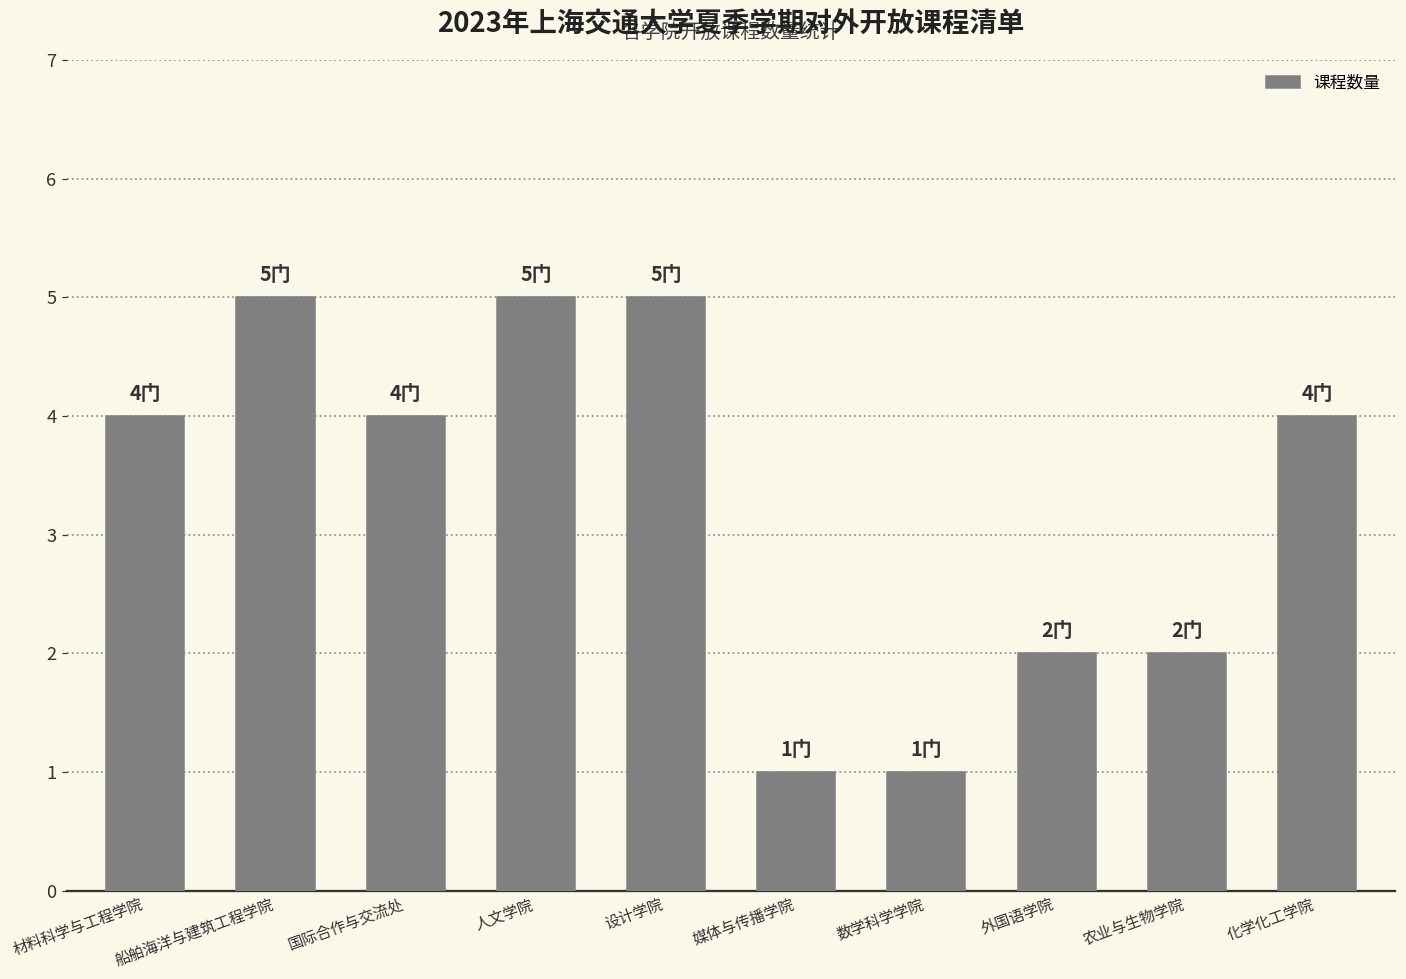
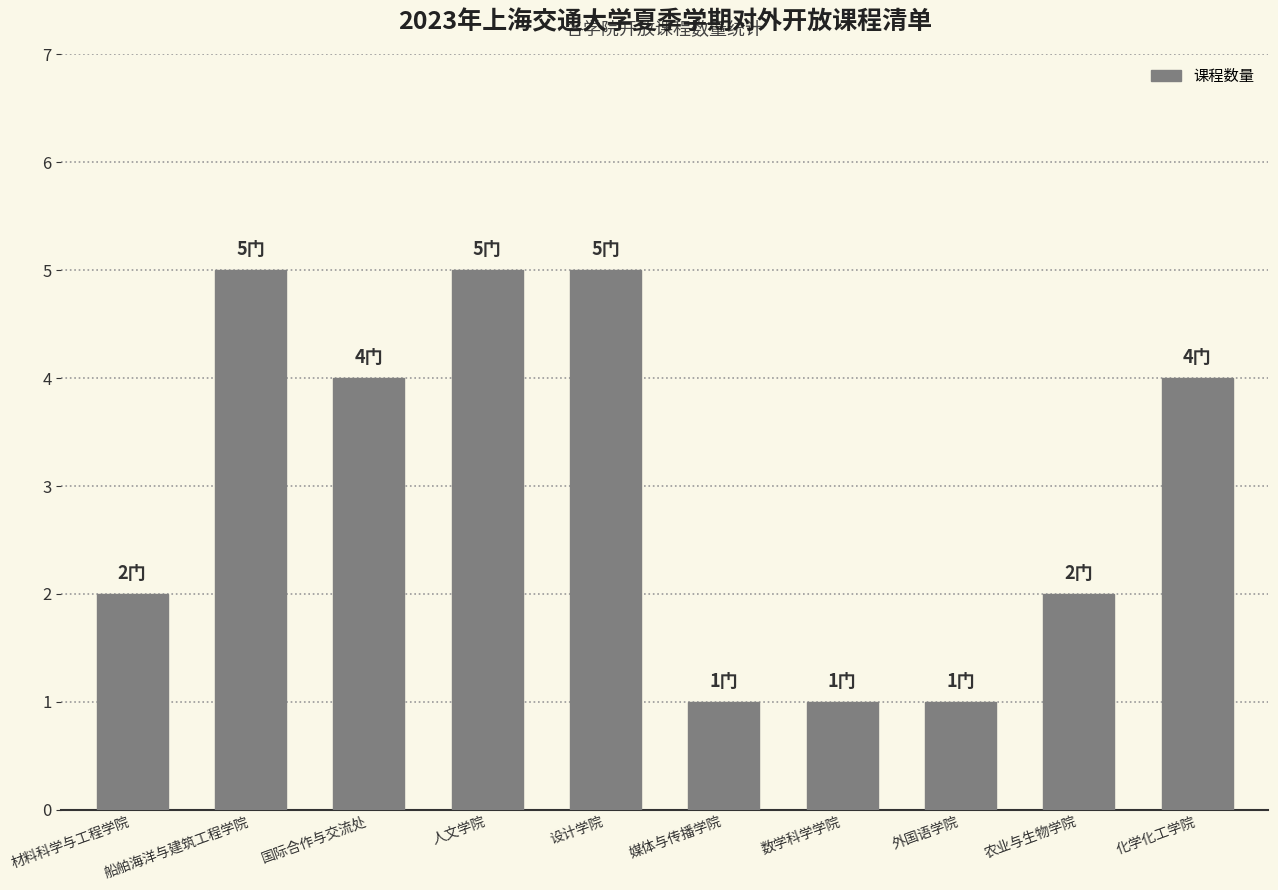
材料科学与工程学院: 4门 -> 2门
外国语学院: 2门 -> 1门
